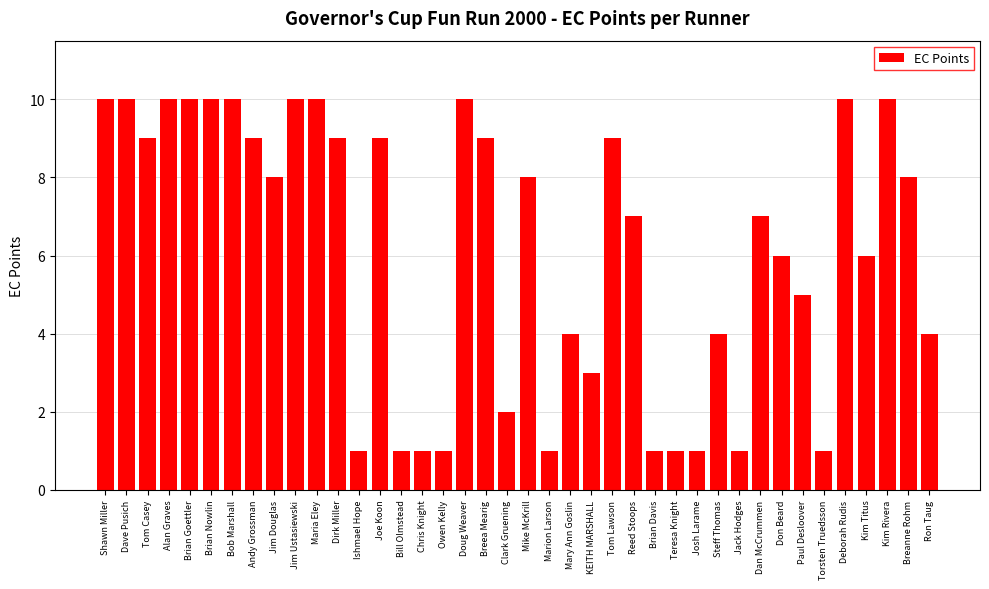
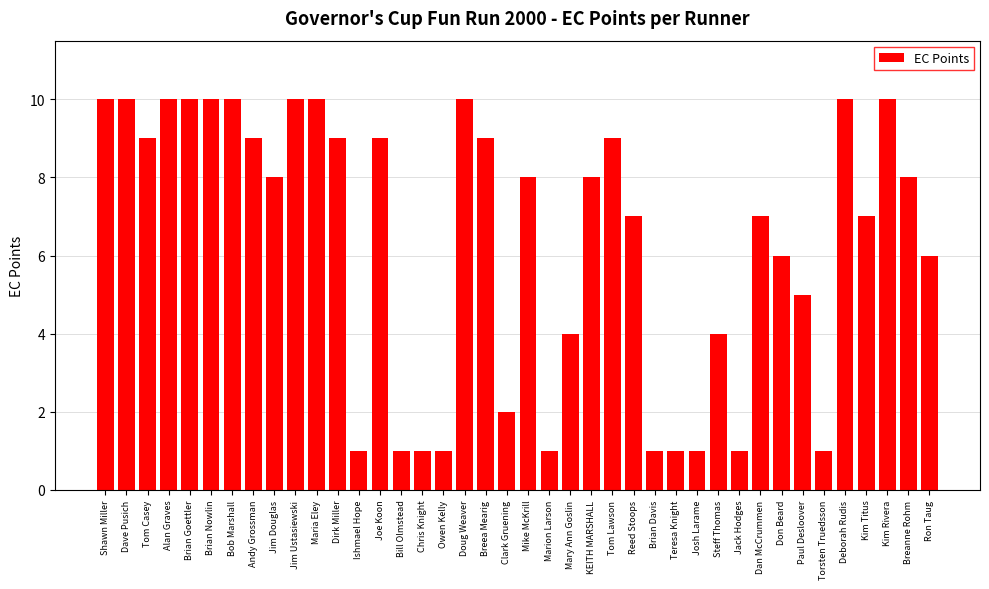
KEITH MARSHALL: 3 -> 8
Kim Titus: 6 -> 7
Ron Taug: 4 -> 6
